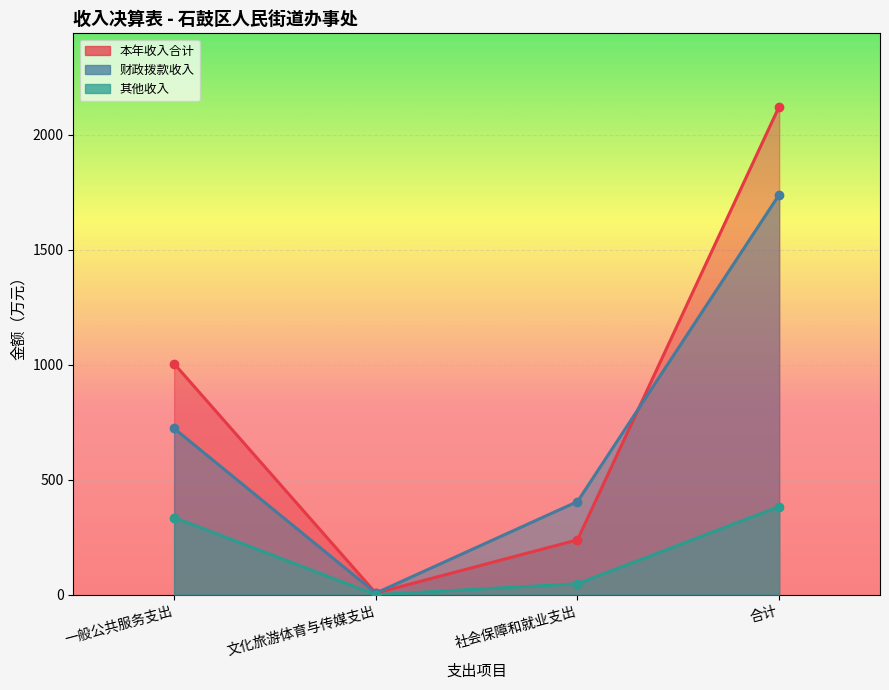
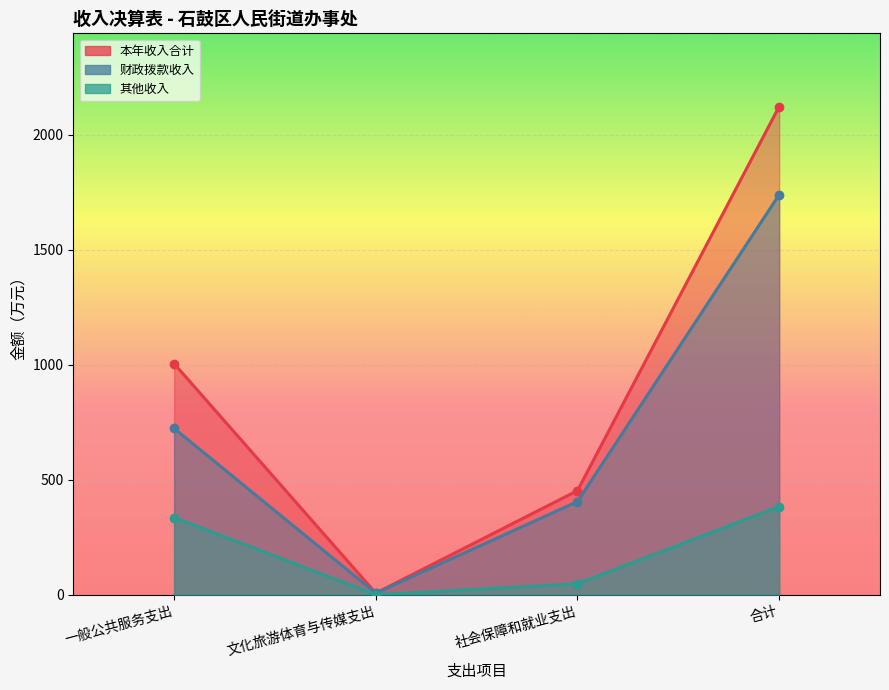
本年收入合计, 社会保障和就业支出: 240 -> 450
